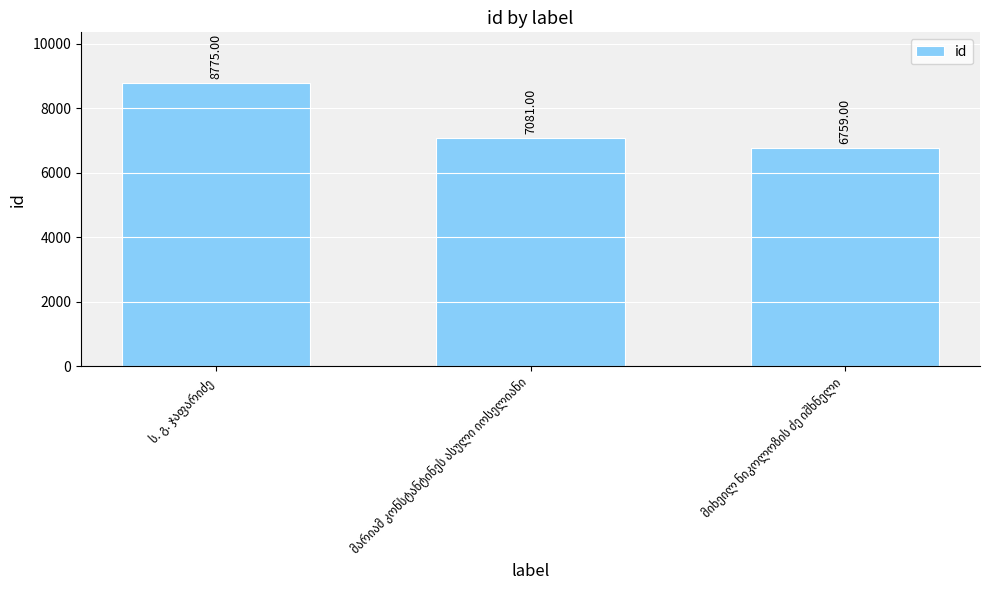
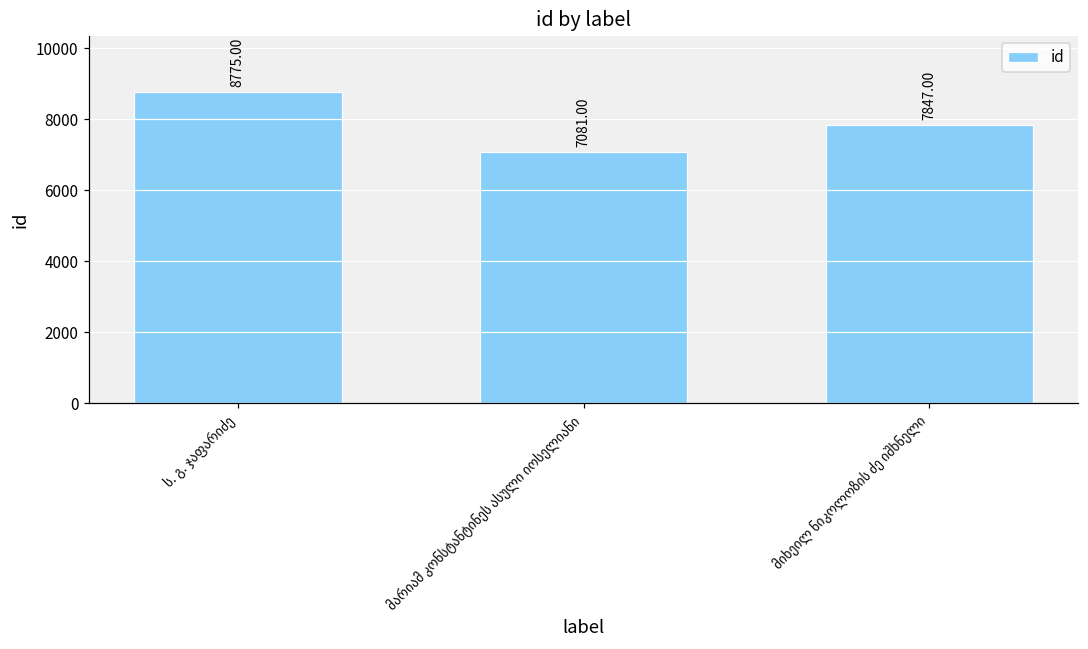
მიხეილ ნიკოლოზის ძე იშხნელი: 6759.00 -> 7847.00
